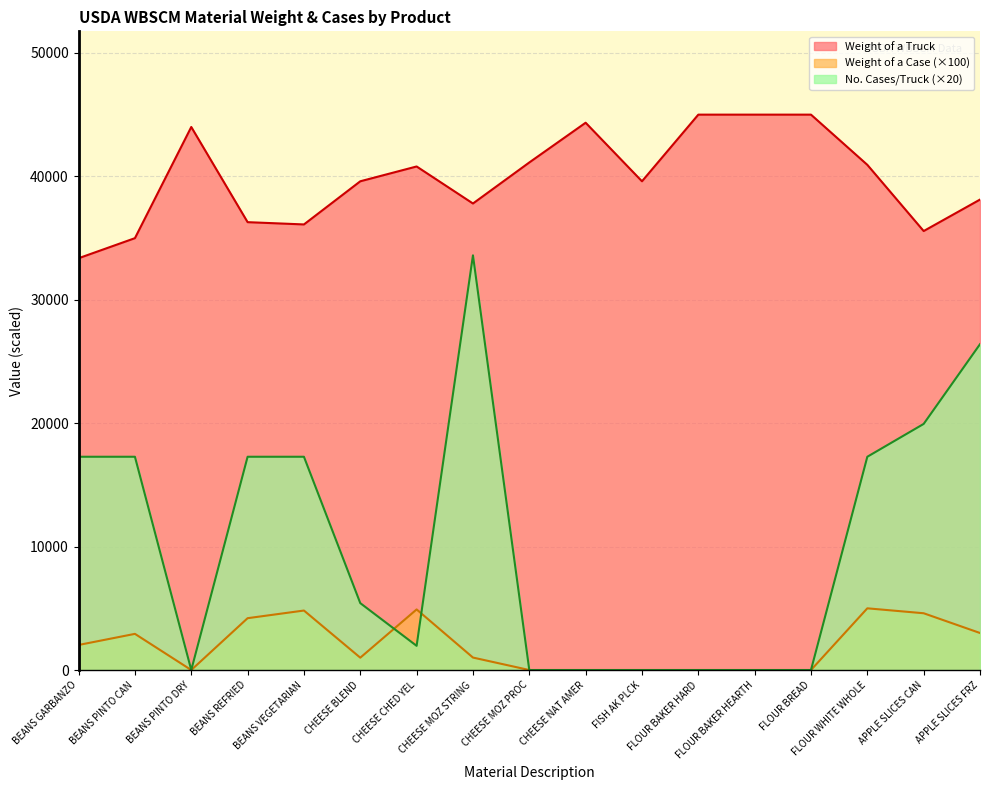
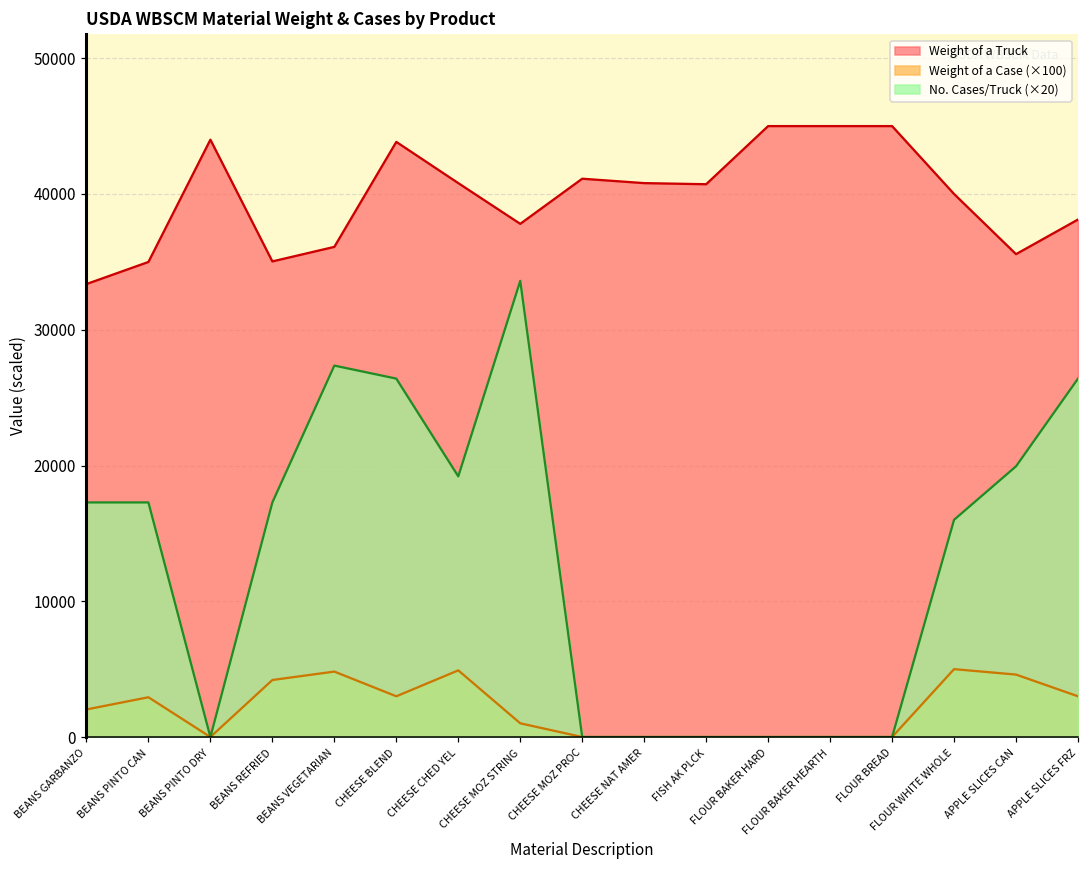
Weight of a Truck, BEANS REFRIED: 36300 -> 35000
No. Cases/Truck (×20), BEANS VEGETARIAN: 17300 -> 27400
Weight of a Truck, CHEESE BLEND: 39600 -> 43800
Weight of a Case (×100), CHEESE BLEND: 1000 -> 3000
No. Cases/Truck (×20), CHEESE BLEND: 5400 -> 26400
No. Cases/Truck (×20), CHEESE CHED YEL: 2000 -> 19200
Weight of a Truck, CHEESE NAT AMER: 44300 -> 40800
Weight of a Truck, FISH AK PLCK: 39600 -> 40700
Weight of a Truck, FLOUR WHITE WHOLE: 40900 -> 40000
No. Cases/Truck (×20), FLOUR WHITE WHOLE: 17300 -> 16000
